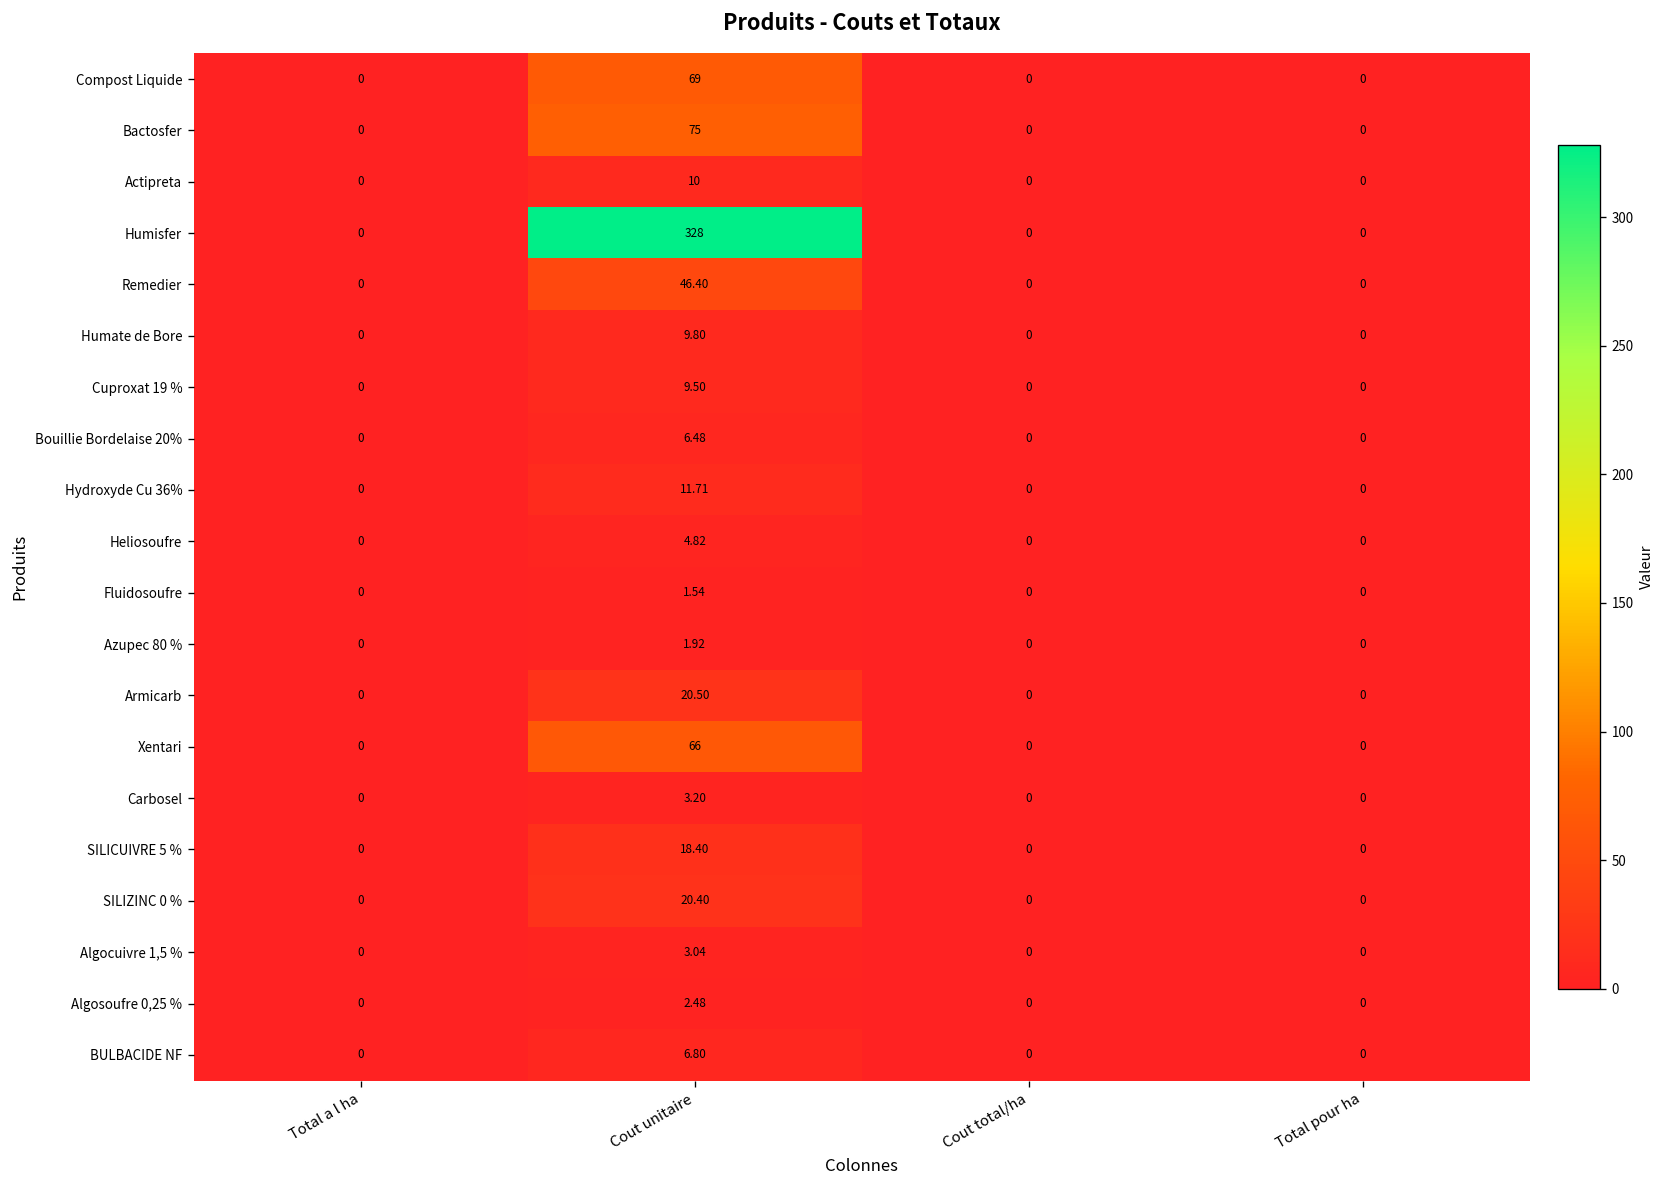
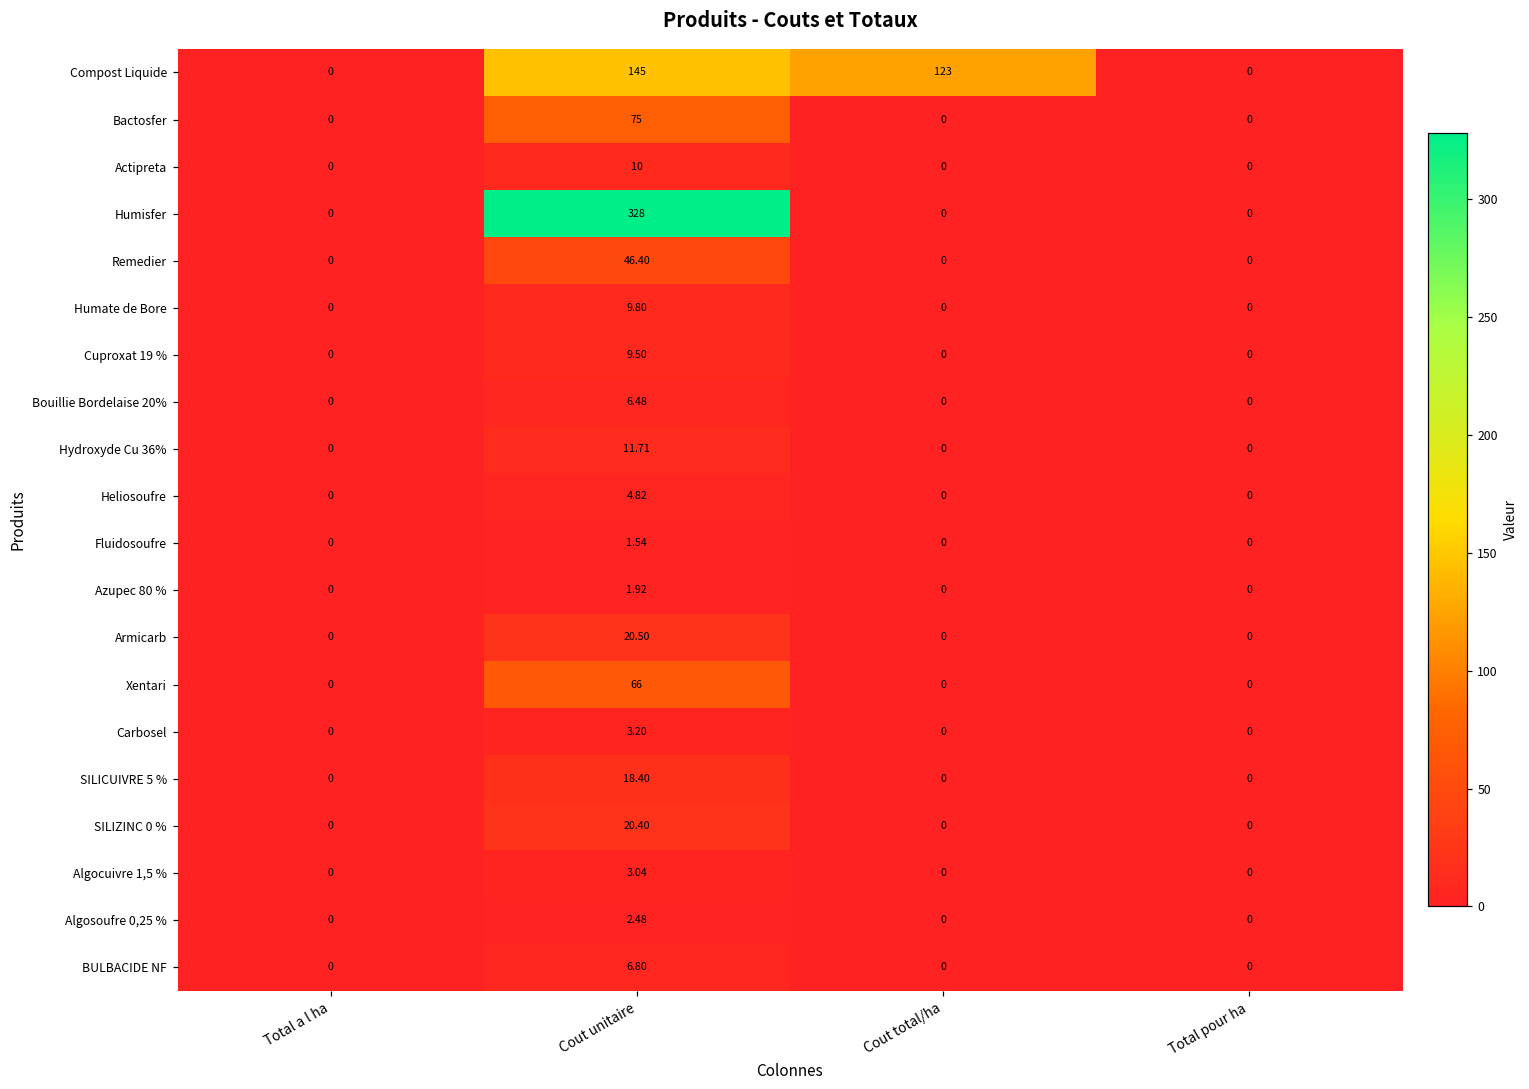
Compost Liquide, Cout unitaire: 69 -> 145
Compost Liquide, Cout total/ha: 0 -> 123
